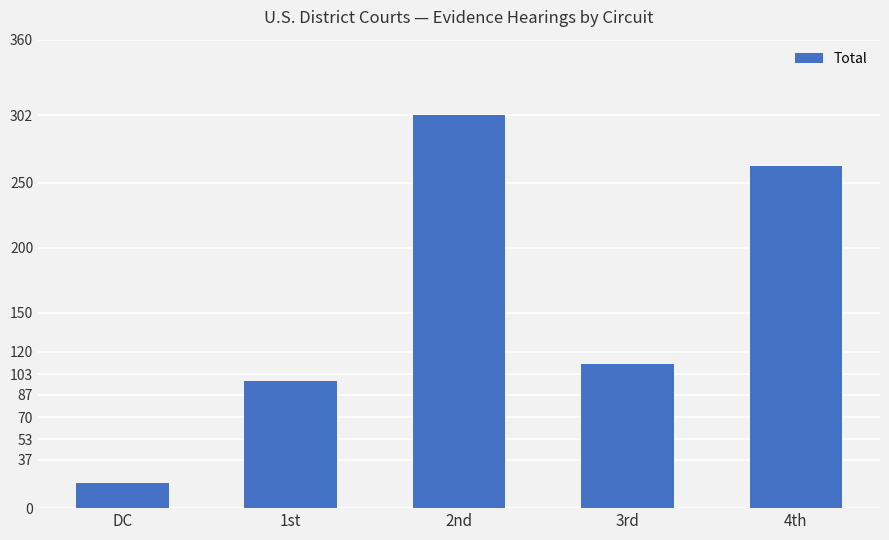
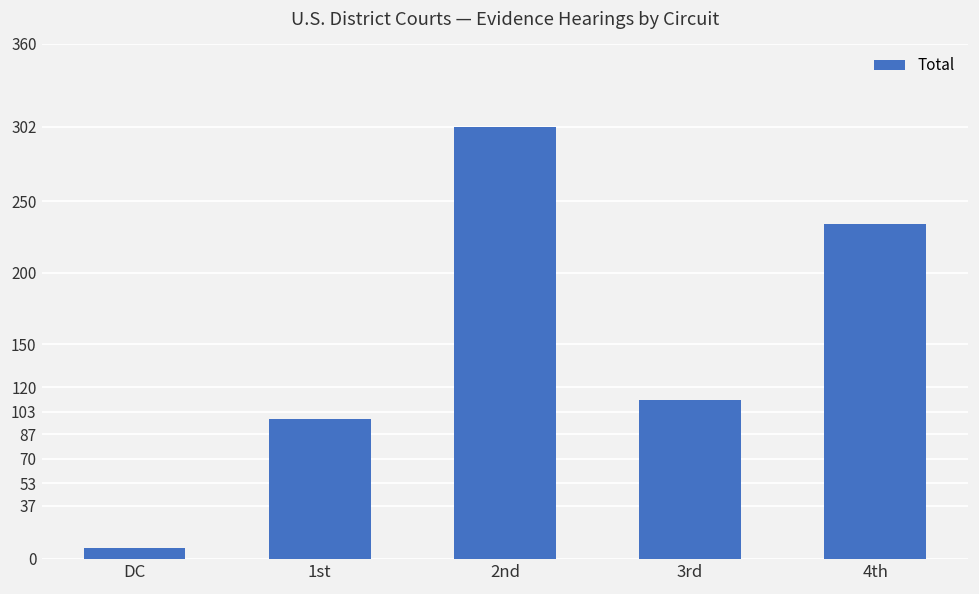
DC: 19 -> 8
4th: 263 -> 234
